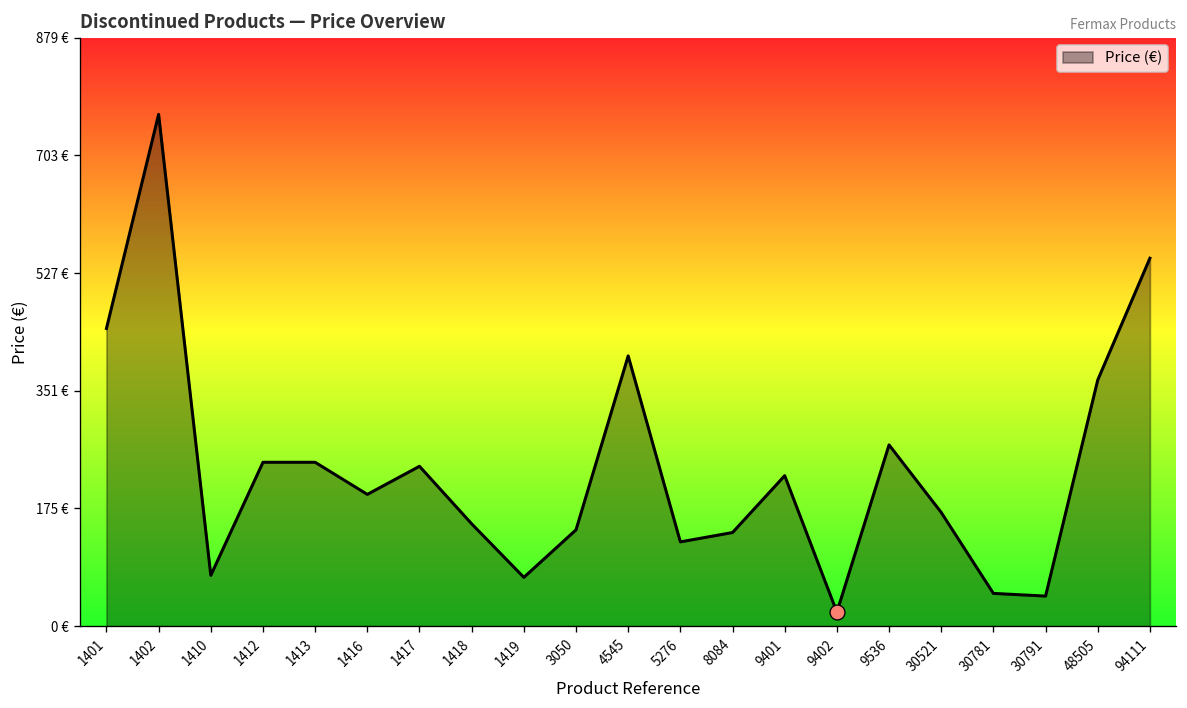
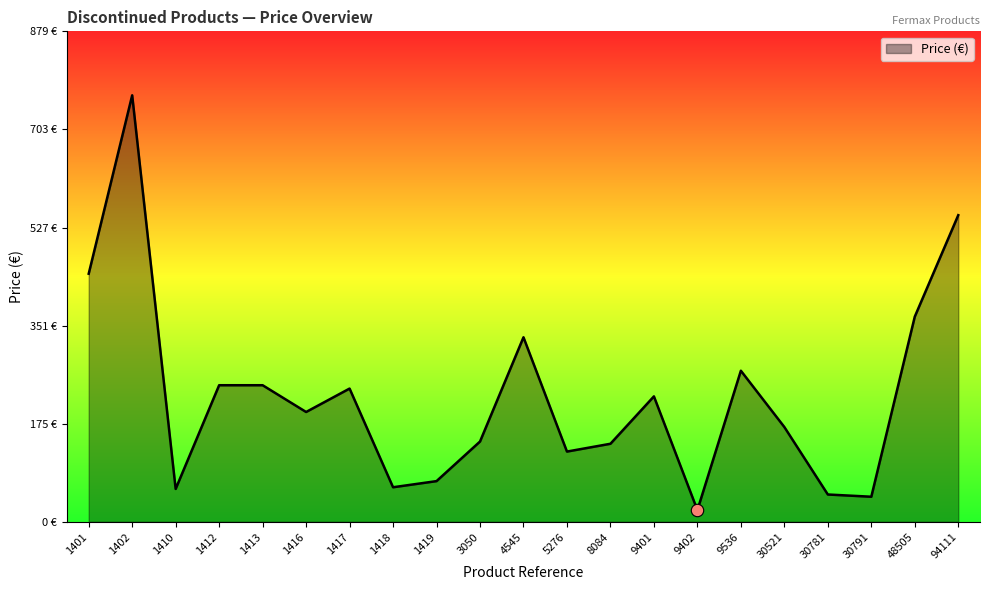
Price (€), 1410: 80 € -> 60 €
Price (€), 1418: 150 € -> 60 €
Price (€), 4545: 400 € -> 330 €
